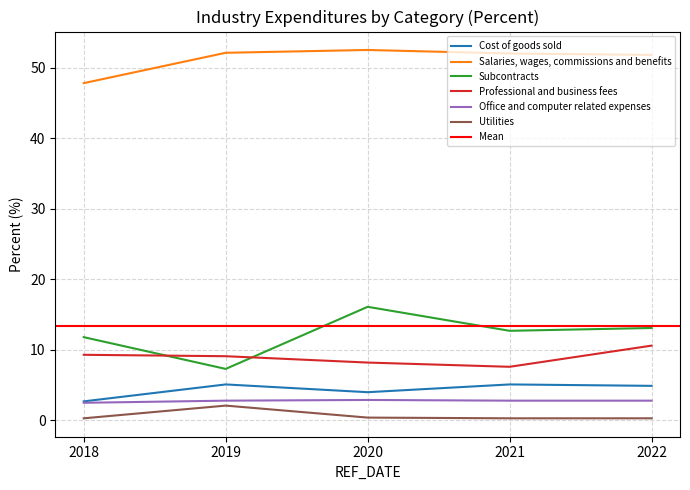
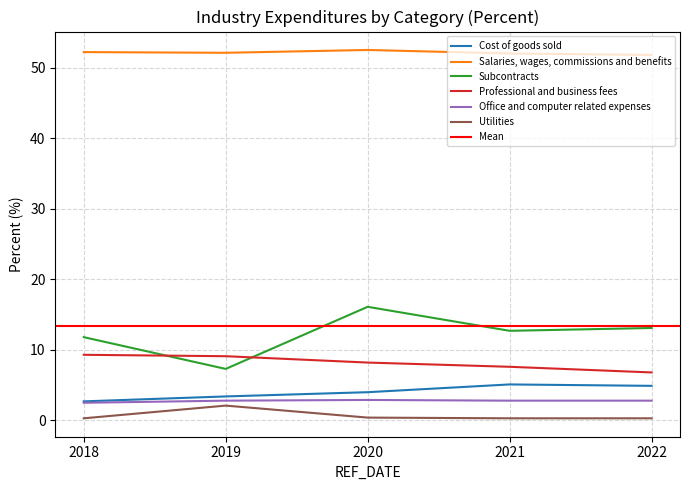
Salaries, wages, commissions and benefits, 2018: 48 -> 52
Cost of goods sold, 2019: 5 -> 3
Professional and business fees, 2022: 11 -> 7
